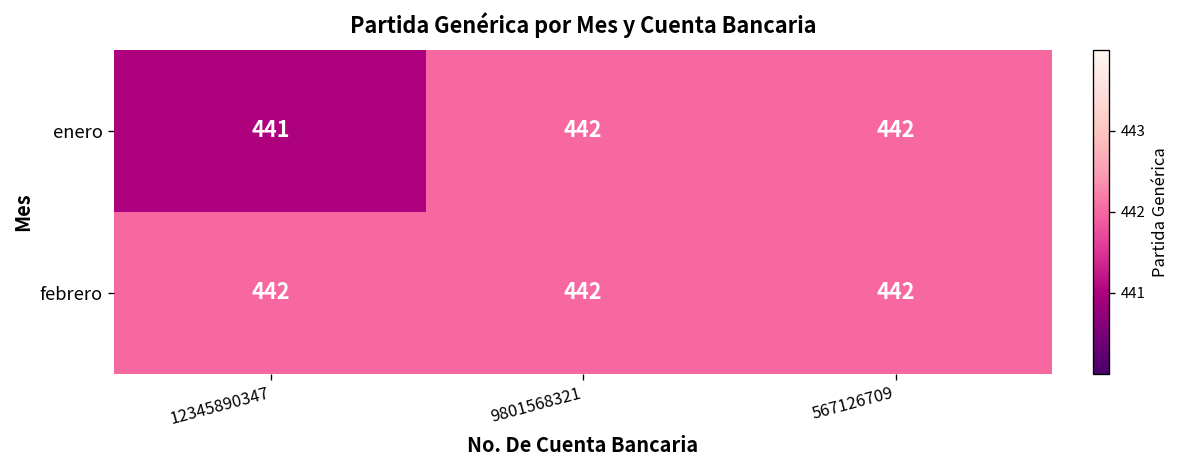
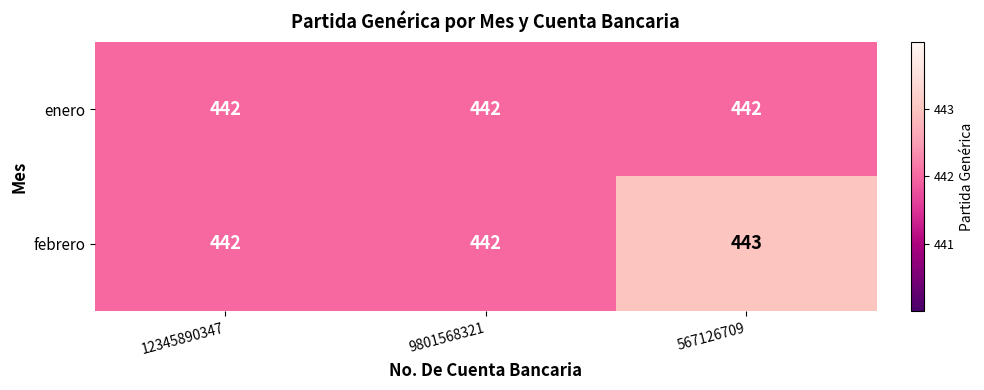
enero, 12345890347: 441 -> 442
febrero, 567126709: 442 -> 443
